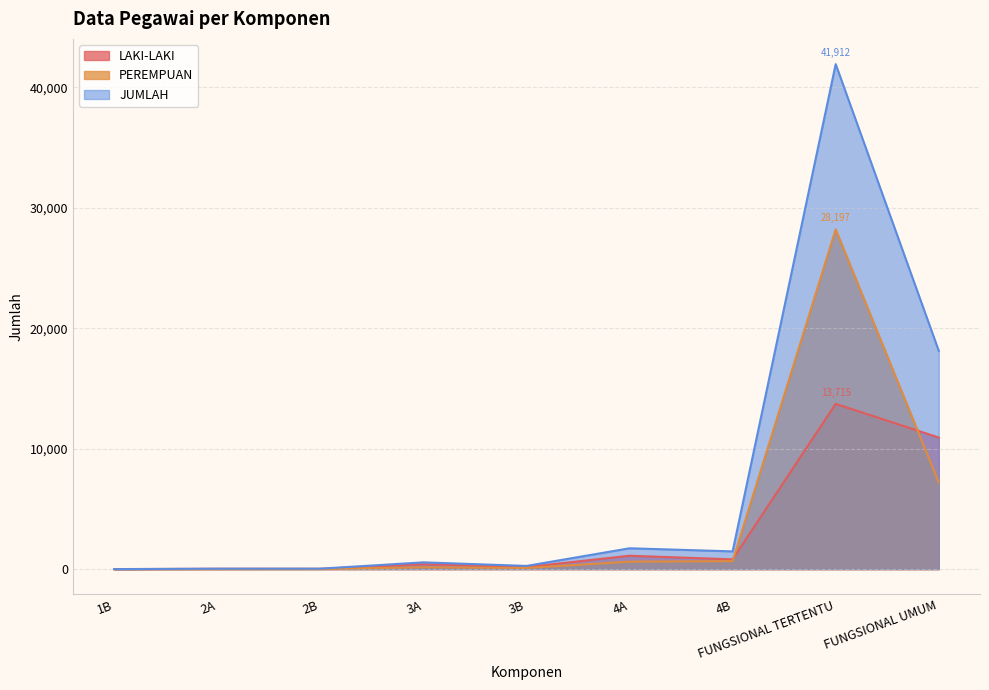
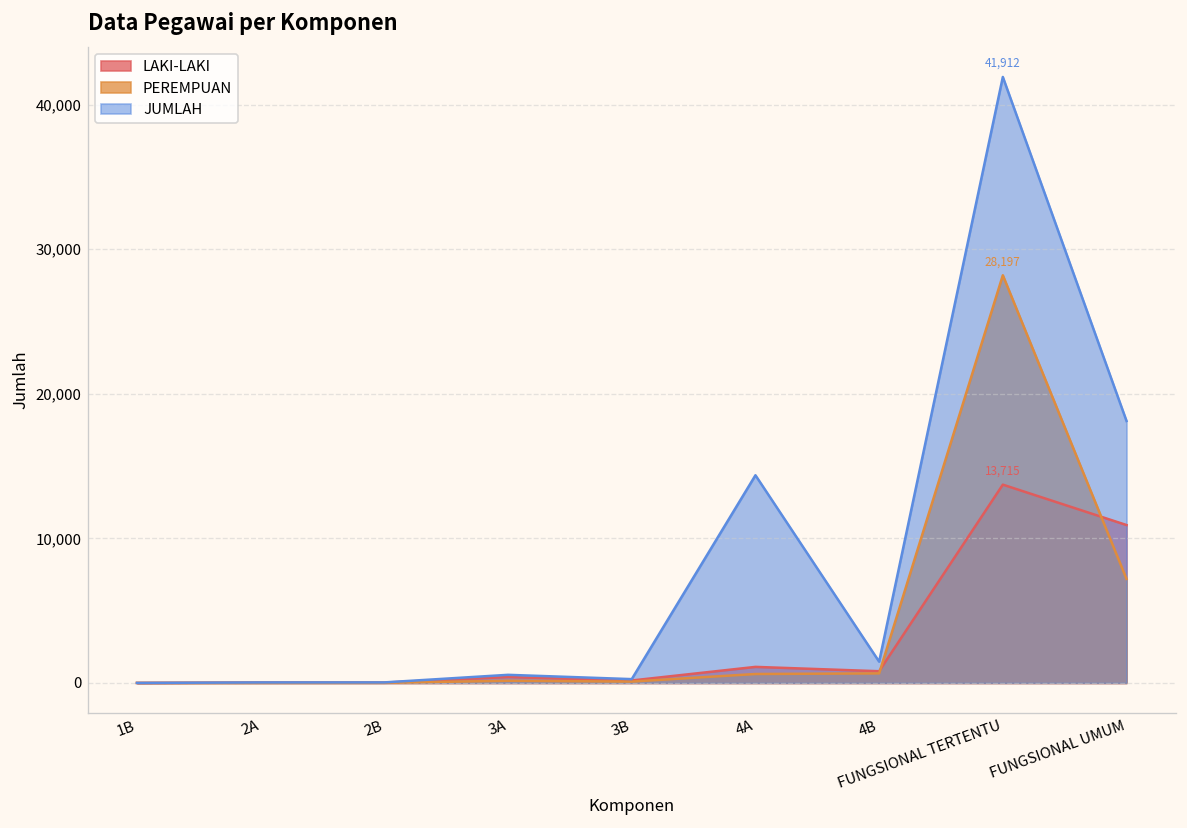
JUMLAH, 4A: 1,700 -> 14,400
